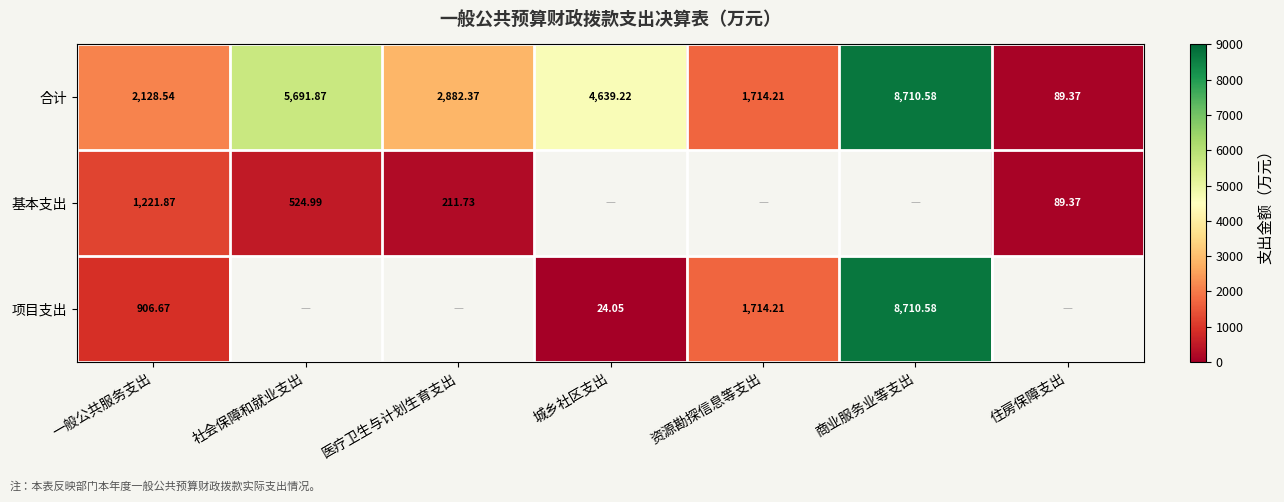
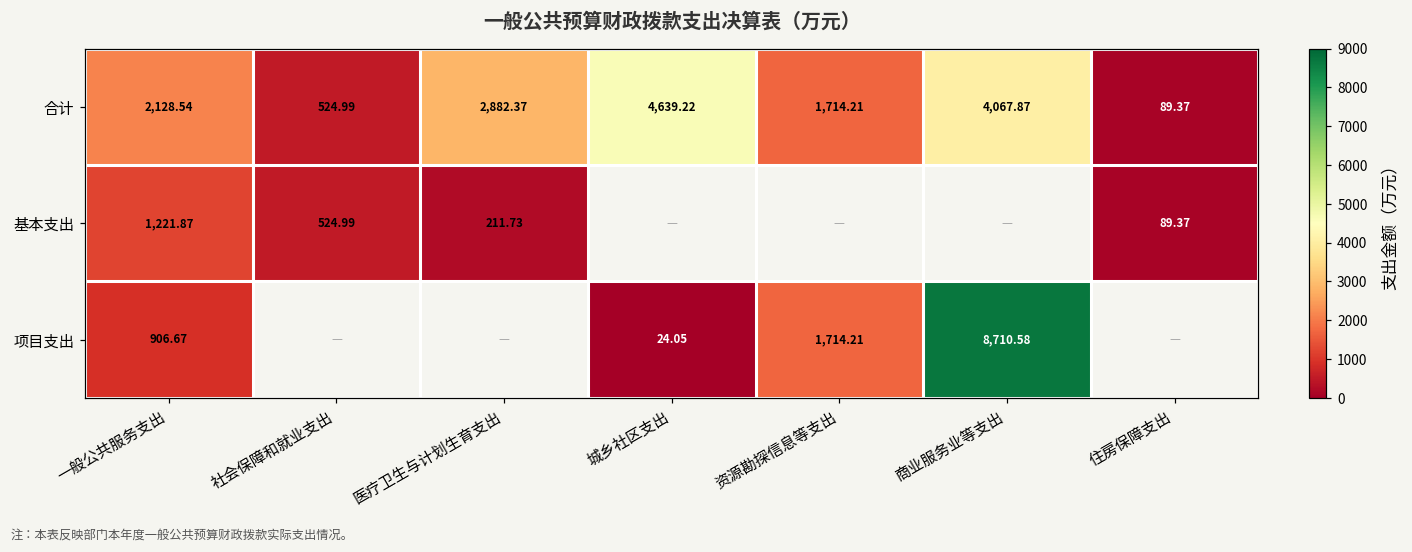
合计, 社会保障和就业支出: 5,691.87 -> 524.99
合计, 商业服务业等支出: 8,710.58 -> 4,067.87
